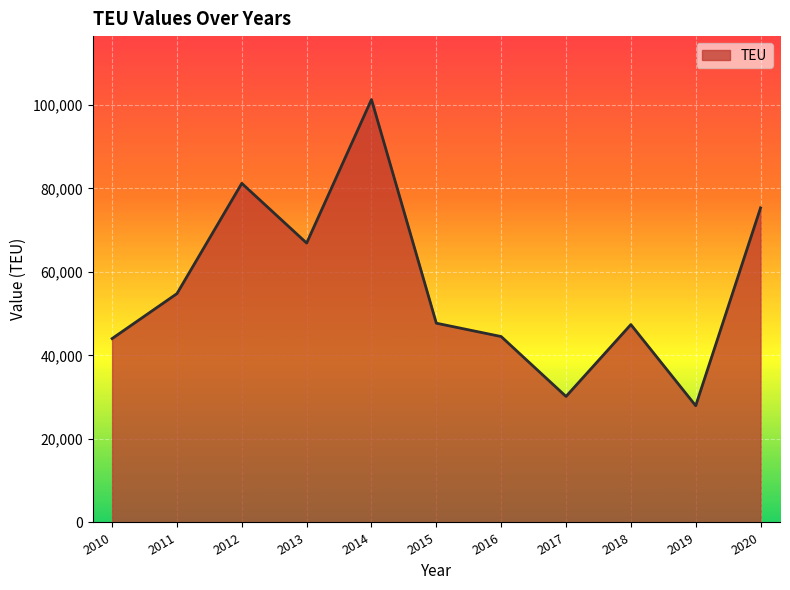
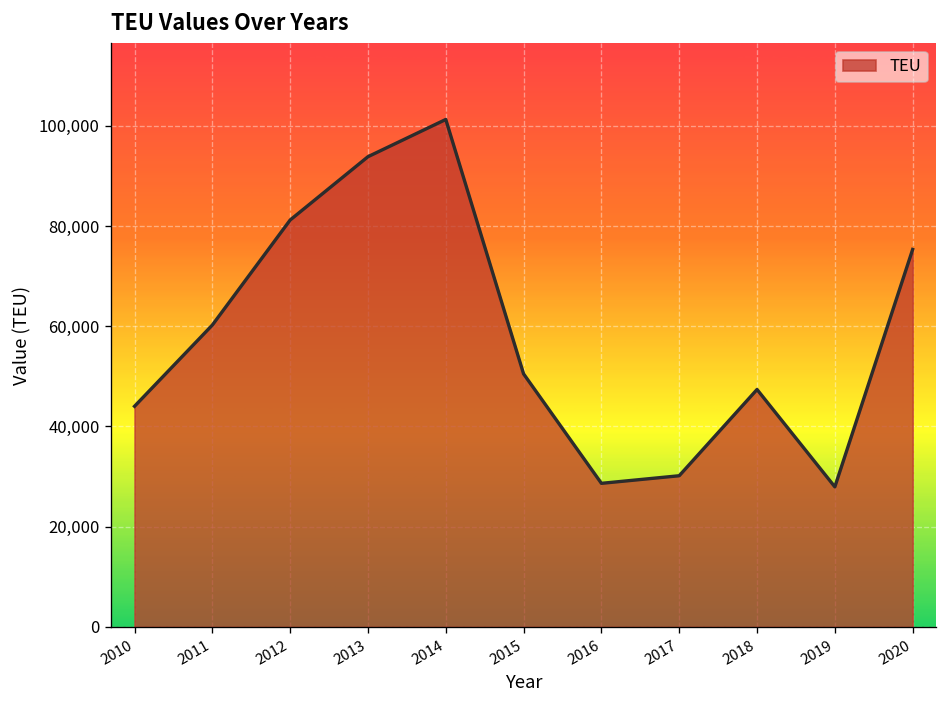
2011: 55,000 -> 60,000
2013: 67,000 -> 94,000
2015: 48,000 -> 50,000
2016: 45,000 -> 29,000
